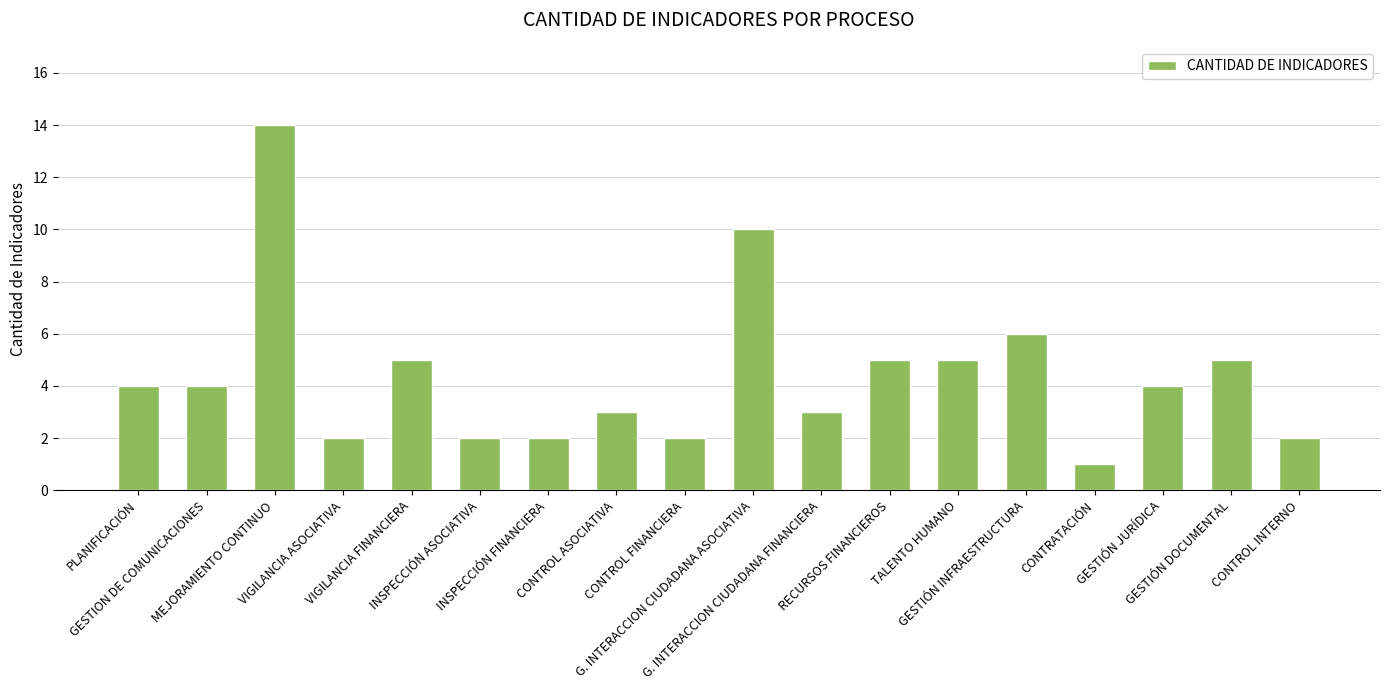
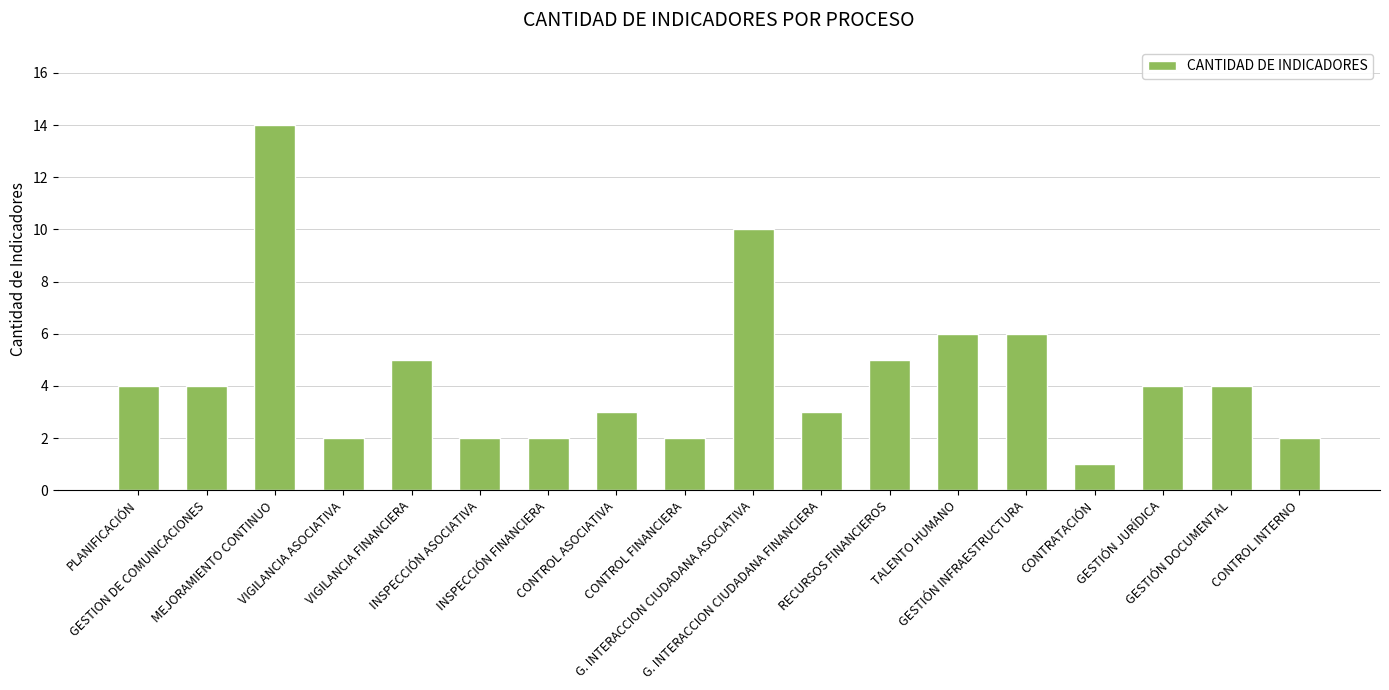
TALENTO HUMANO: 5 -> 6
GESTIÓN DOCUMENTAL: 5 -> 4
